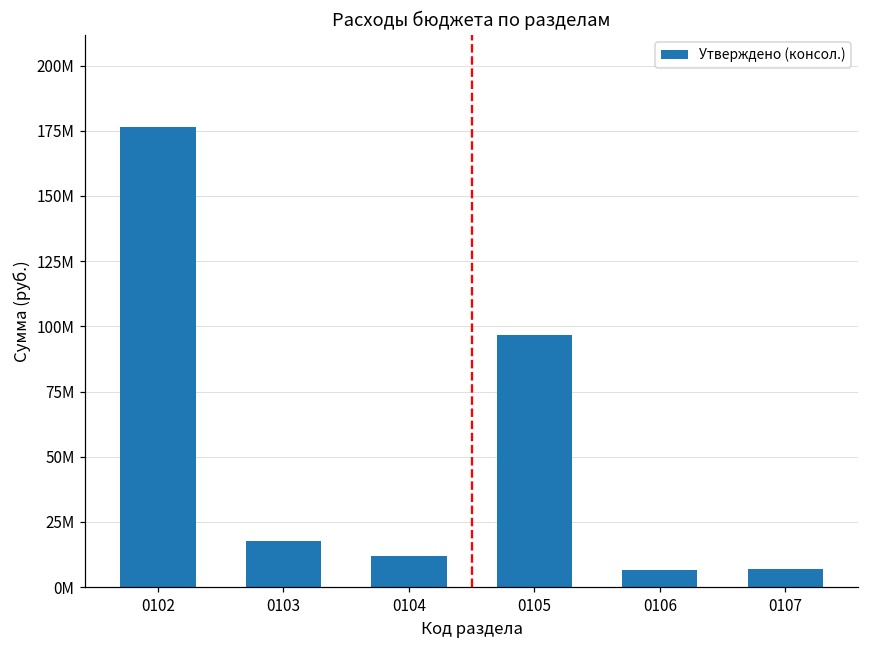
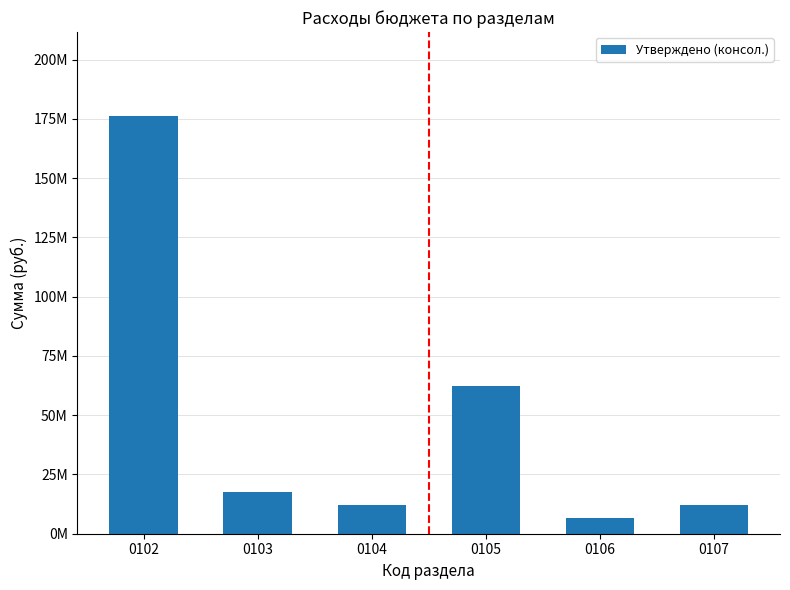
0105: 97000000 -> 62000000
0107: 7000000 -> 12000000
